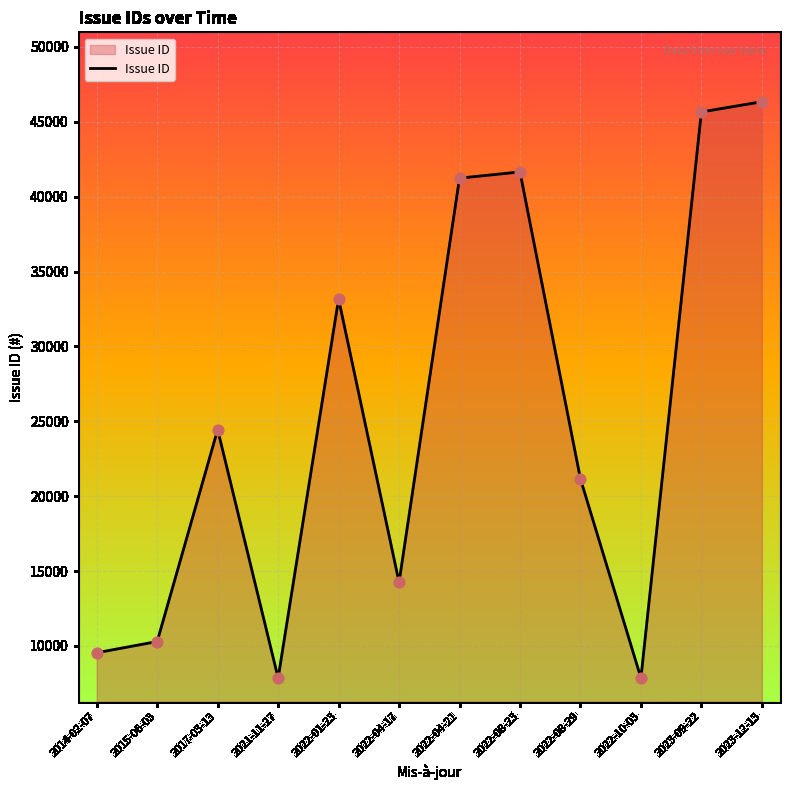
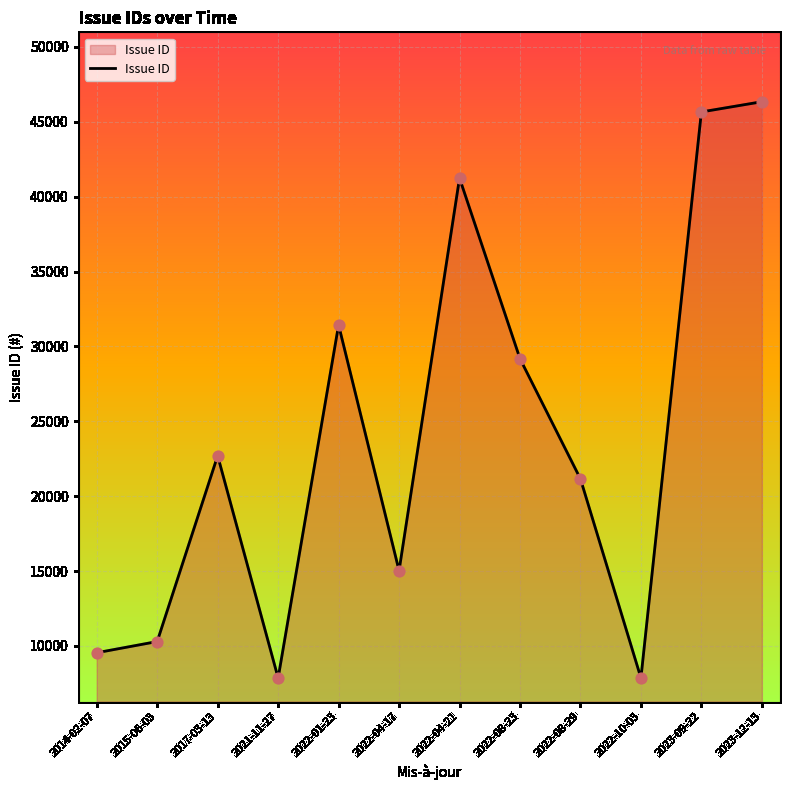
2017-03-13: 24400 -> 22700
2022-01-23: 33200 -> 31400
2022-04-17: 14300 -> 15000
2022-08-23: 41700 -> 29200
